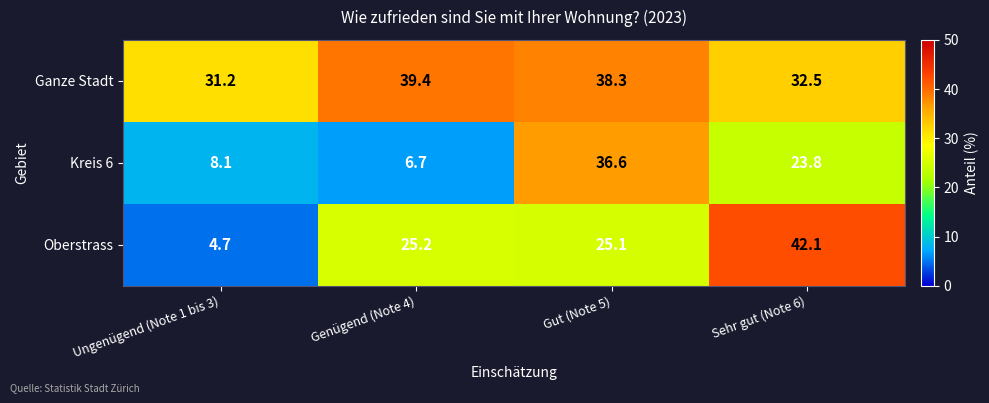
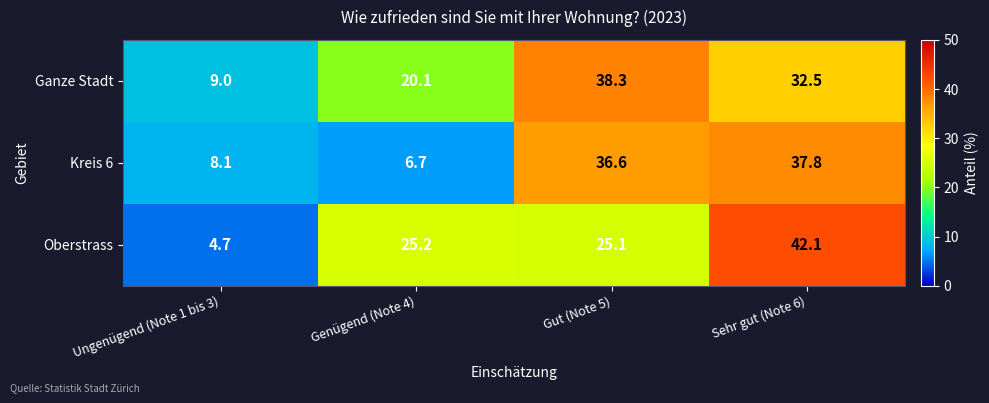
Ganze Stadt, Ungenügend (Note 1 bis 3): 31.2 -> 9.0
Ganze Stadt, Genügend (Note 4): 39.4 -> 20.1
Kreis 6, Sehr gut (Note 6): 23.8 -> 37.8
